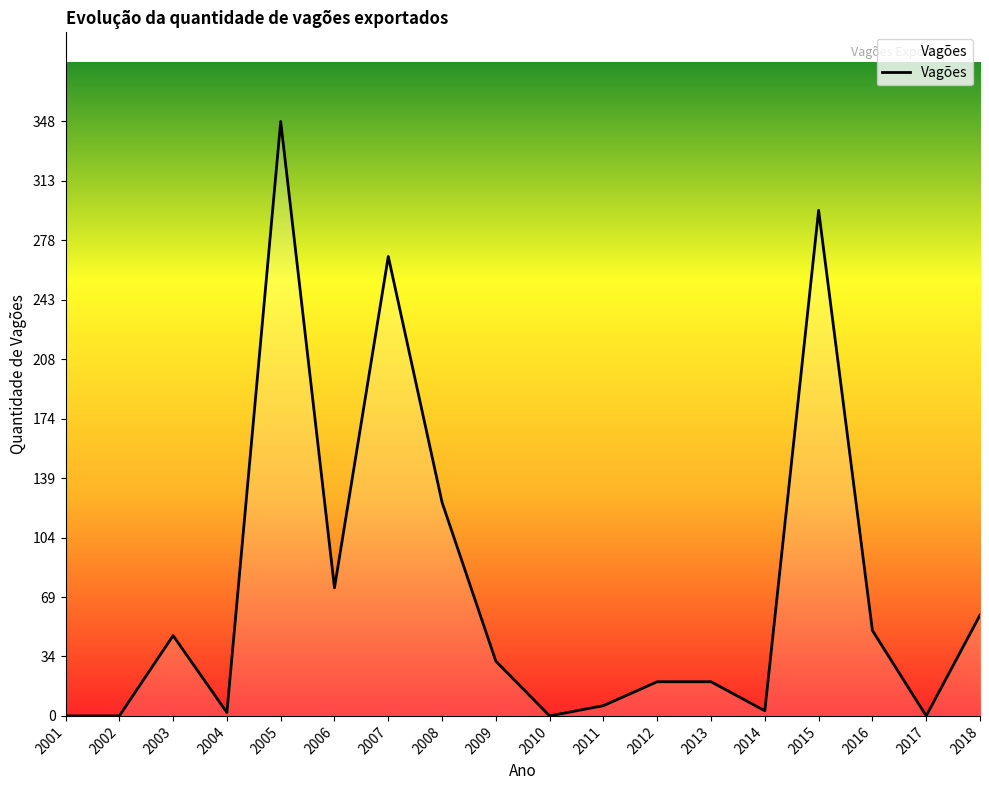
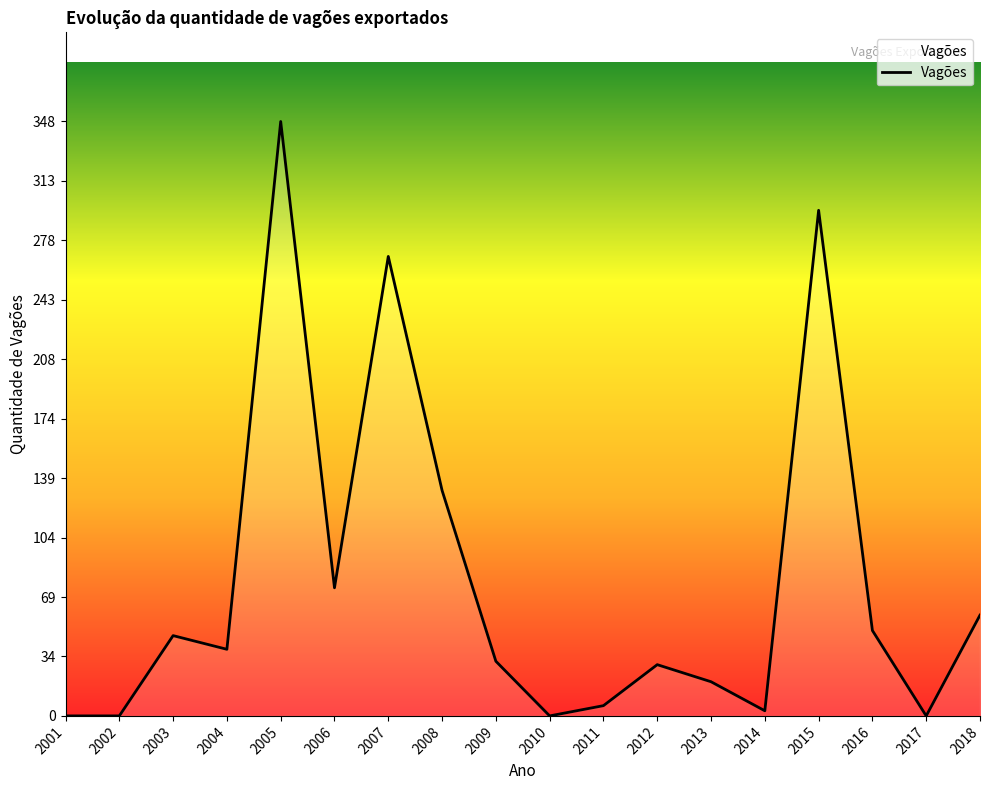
2004: 2 -> 39
2008: 125 -> 132
2012: 20 -> 30
